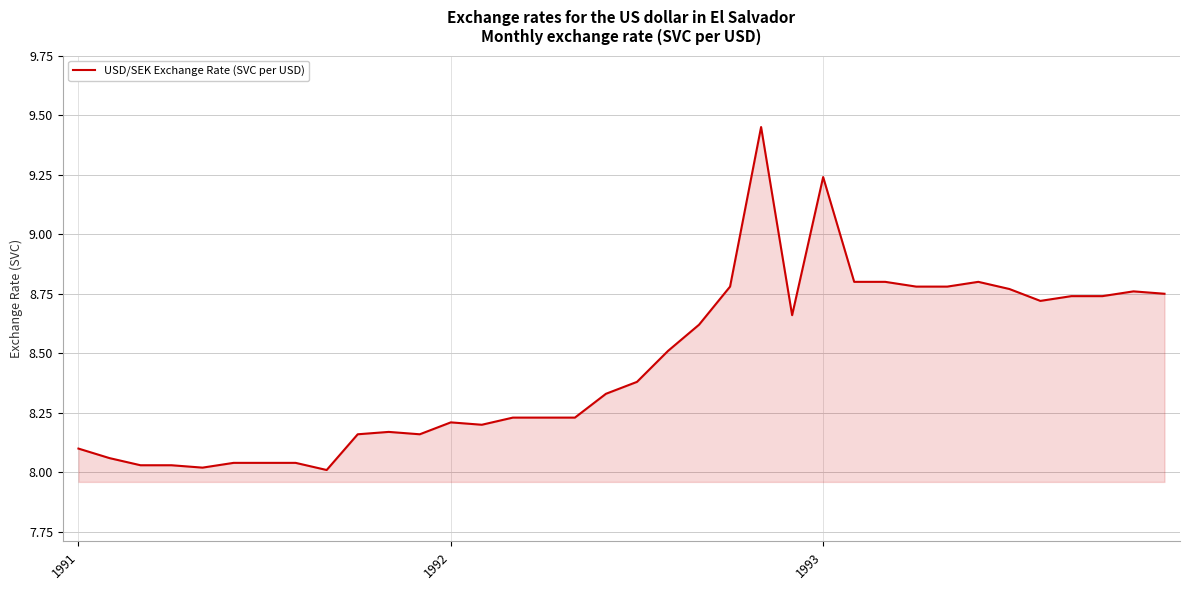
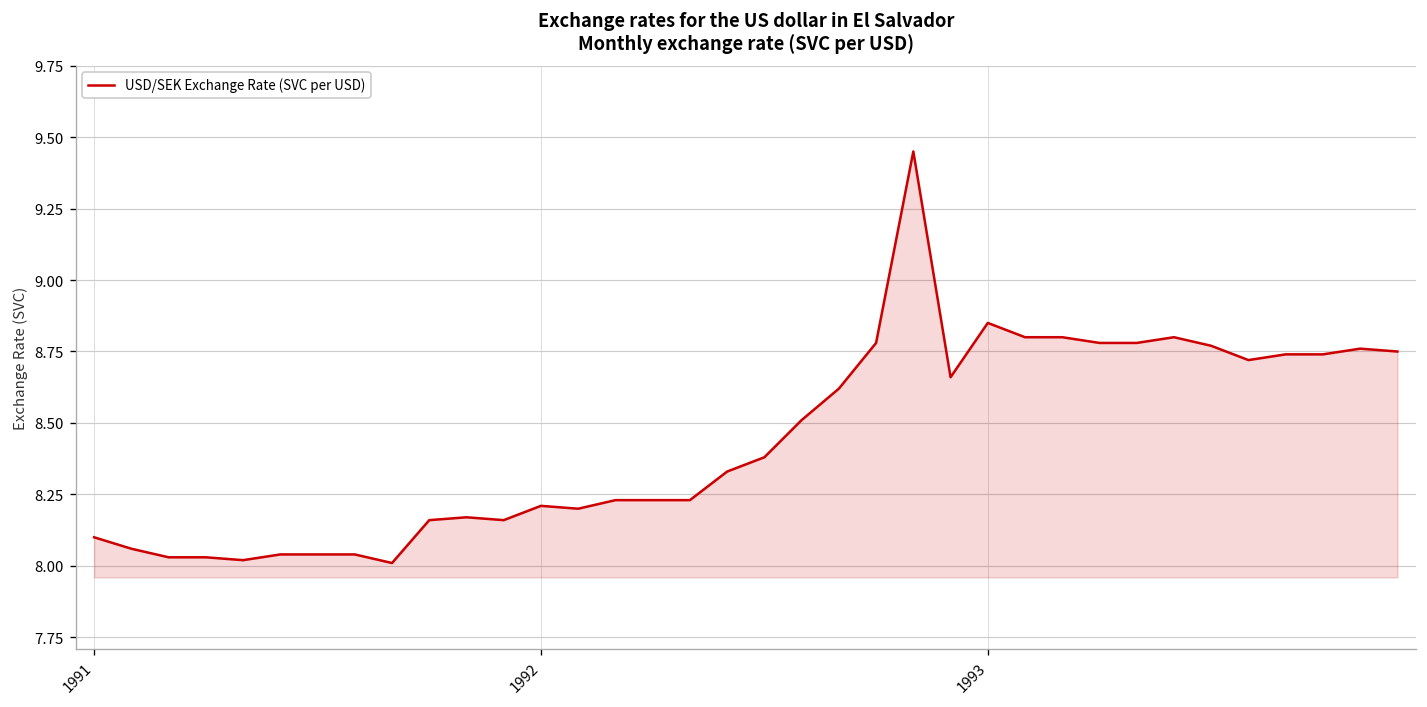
1993: 9.24 -> 8.85
